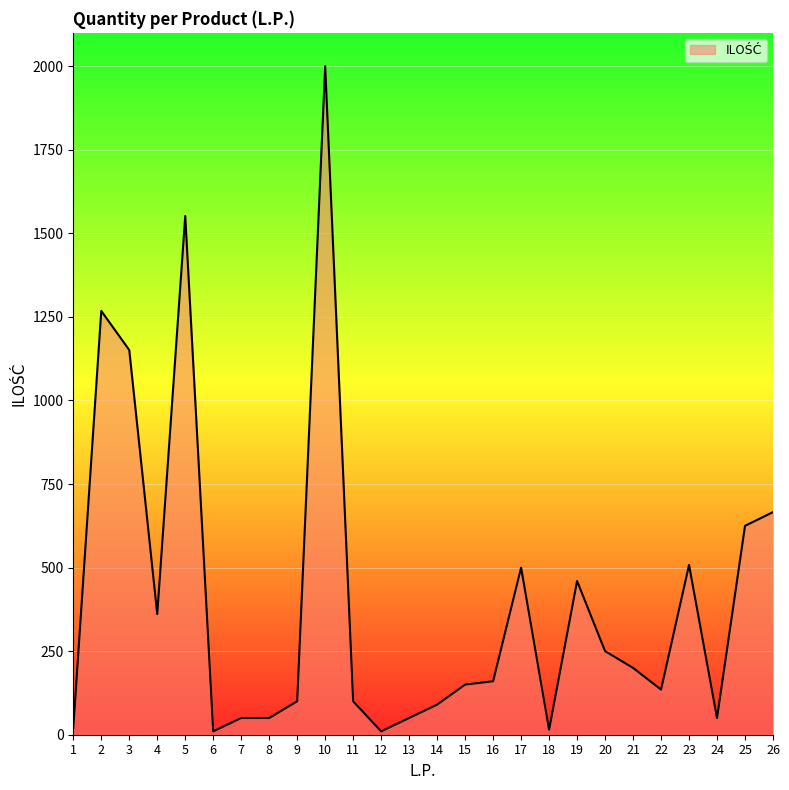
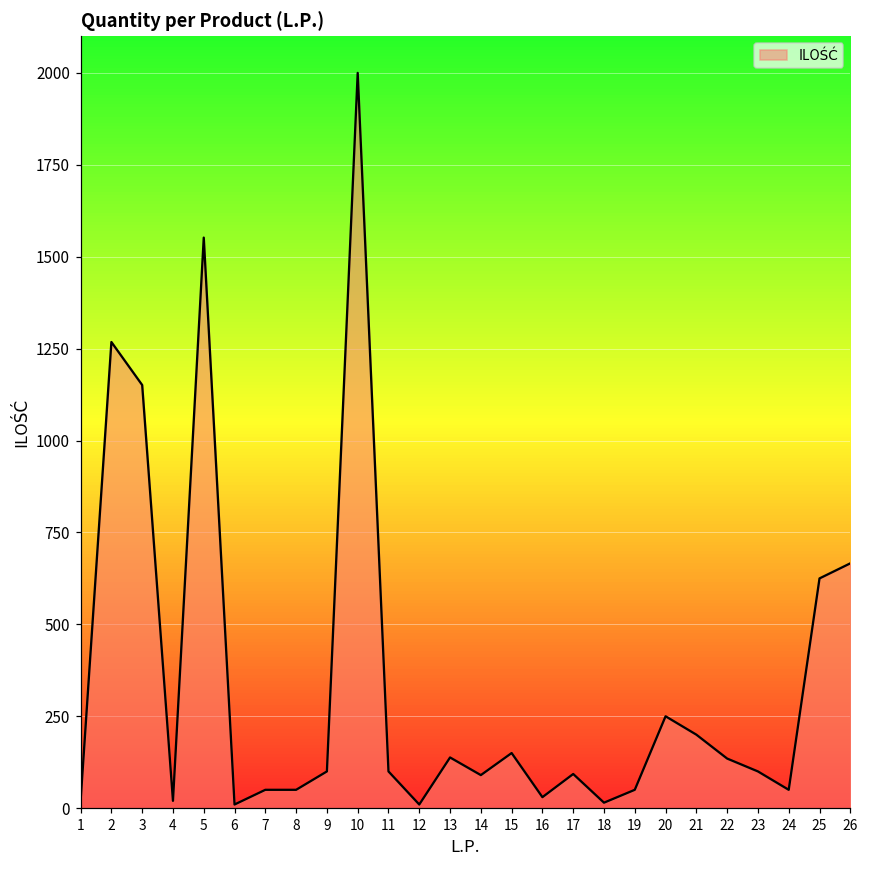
4: 360 -> 20
13: 50 -> 140
16: 160 -> 30
17: 500 -> 90
19: 460 -> 50
23: 510 -> 100
